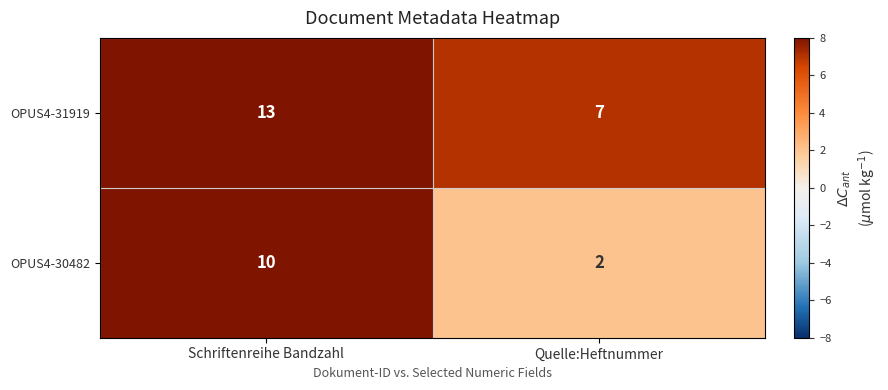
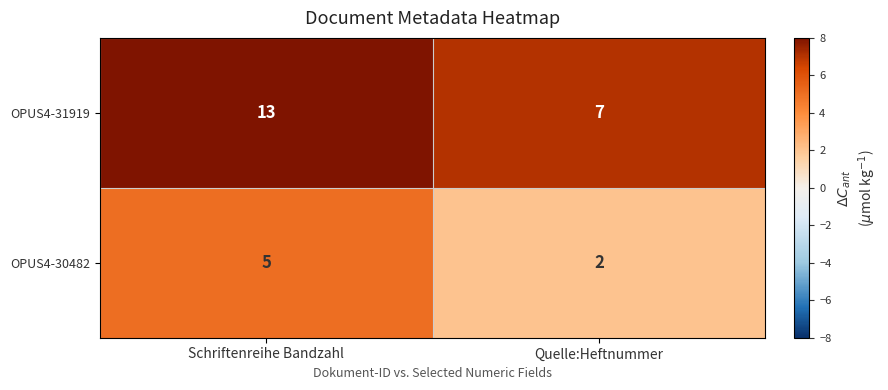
OPUS4-30482, Schriftenreihe Bandzahl: 10 -> 5
